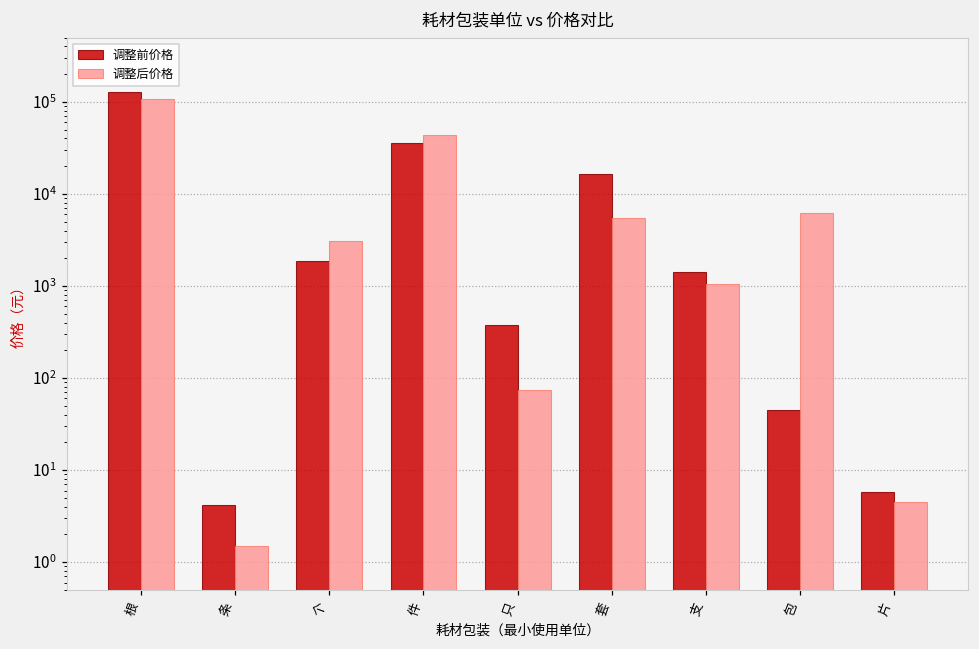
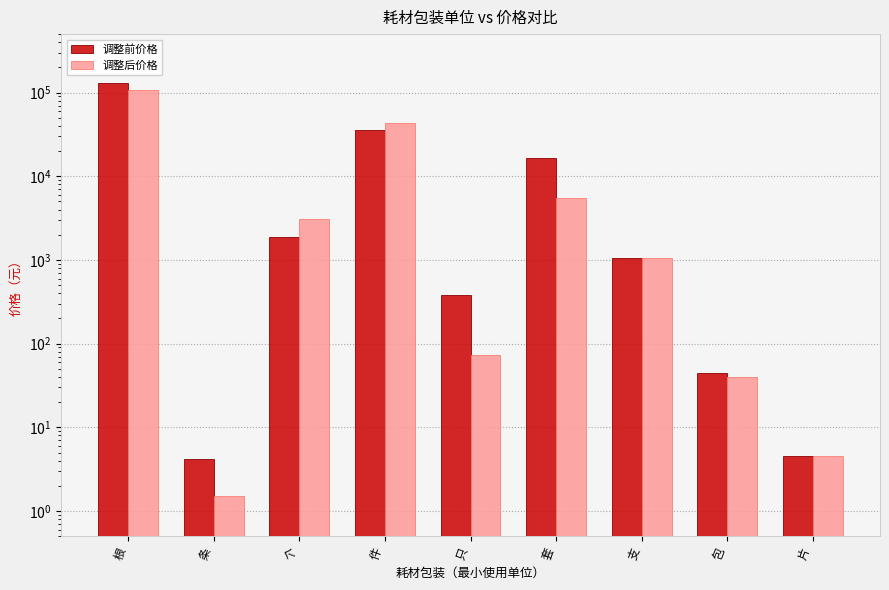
调整前价格, 支: 1400 -> 1100
调整后价格, 包: 6000 -> 40
调整前价格, 片: 6 -> 5
